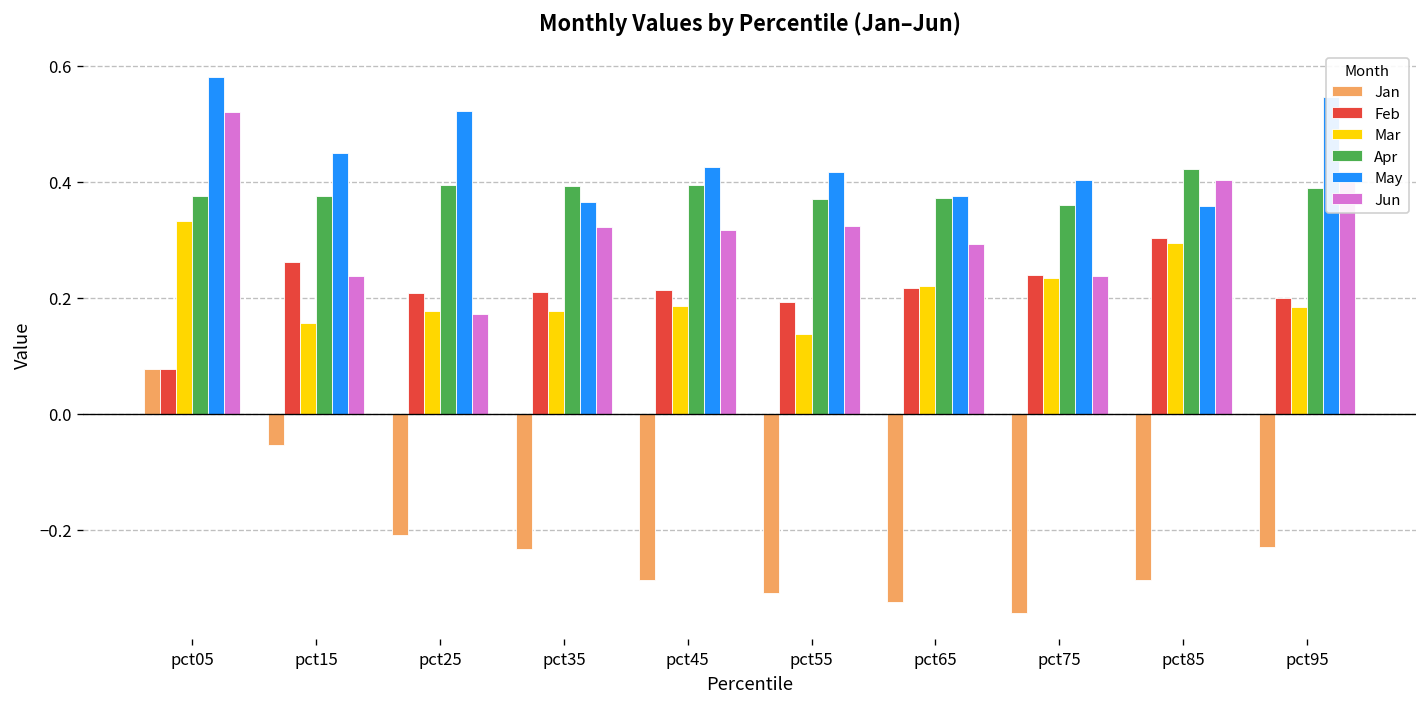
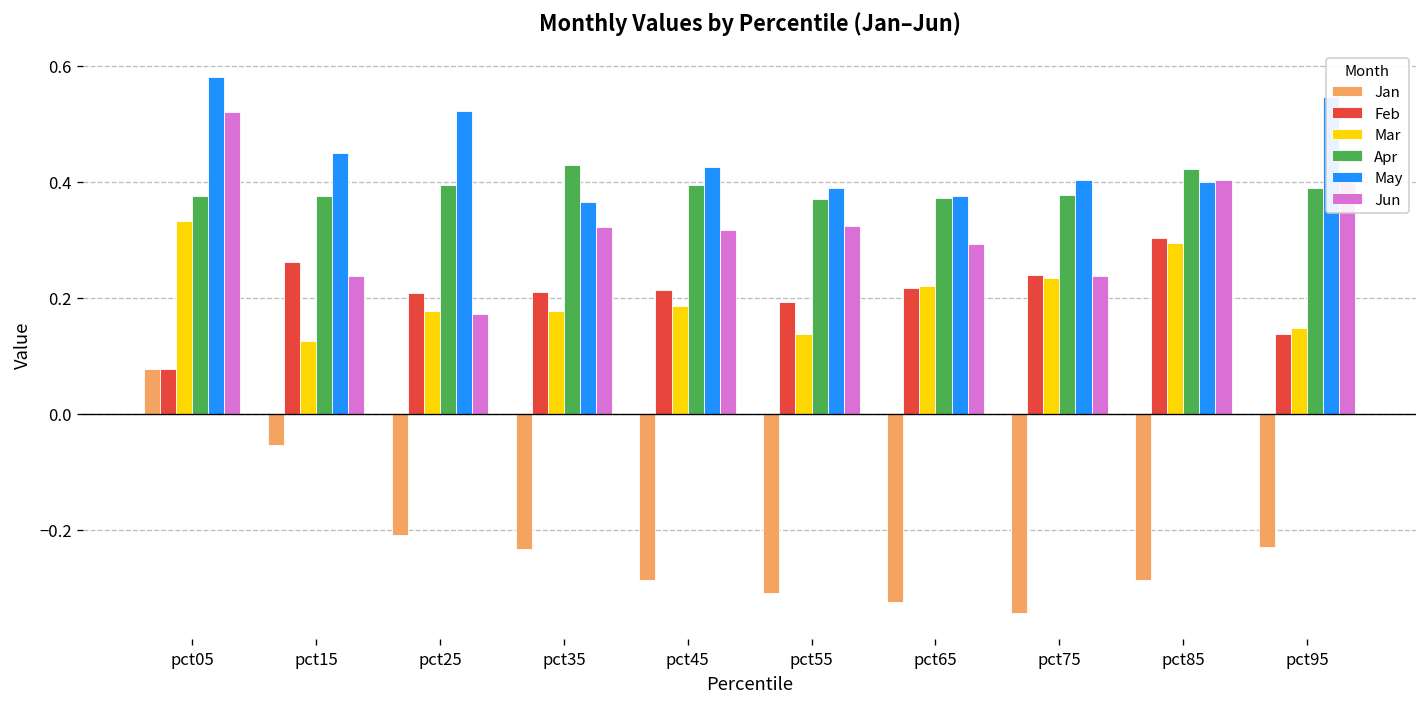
Mar, pct15: 0.16 -> 0.12
Apr, pct35: 0.39 -> 0.43
May, pct55: 0.42 -> 0.39
Apr, pct75: 0.36 -> 0.38
May, pct85: 0.36 -> 0.40
Feb, pct95: 0.20 -> 0.14
Mar, pct95: 0.18 -> 0.15
